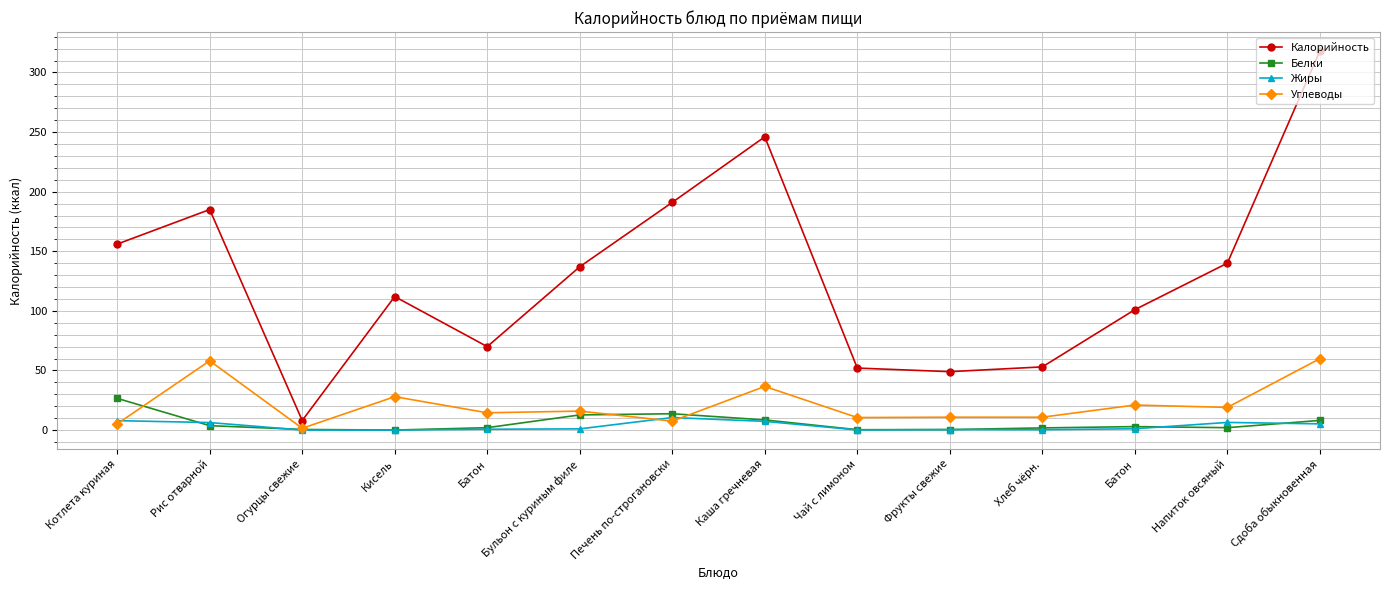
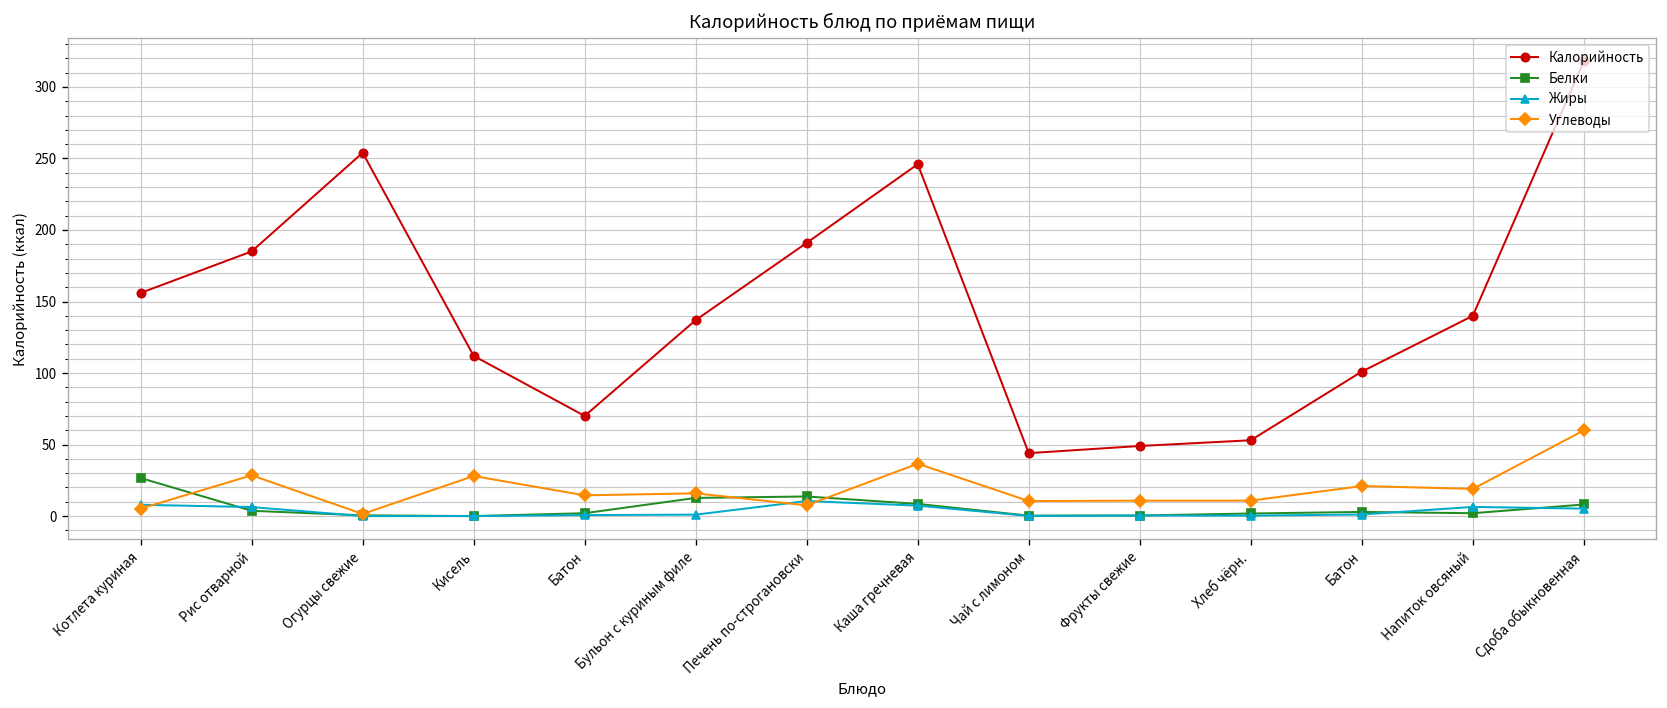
Углеводы, Рис отварной: 58 -> 29
Калорийность, Огурцы свежие: 8 -> 254
Калорийность, Чай с лимоном: 52 -> 44
